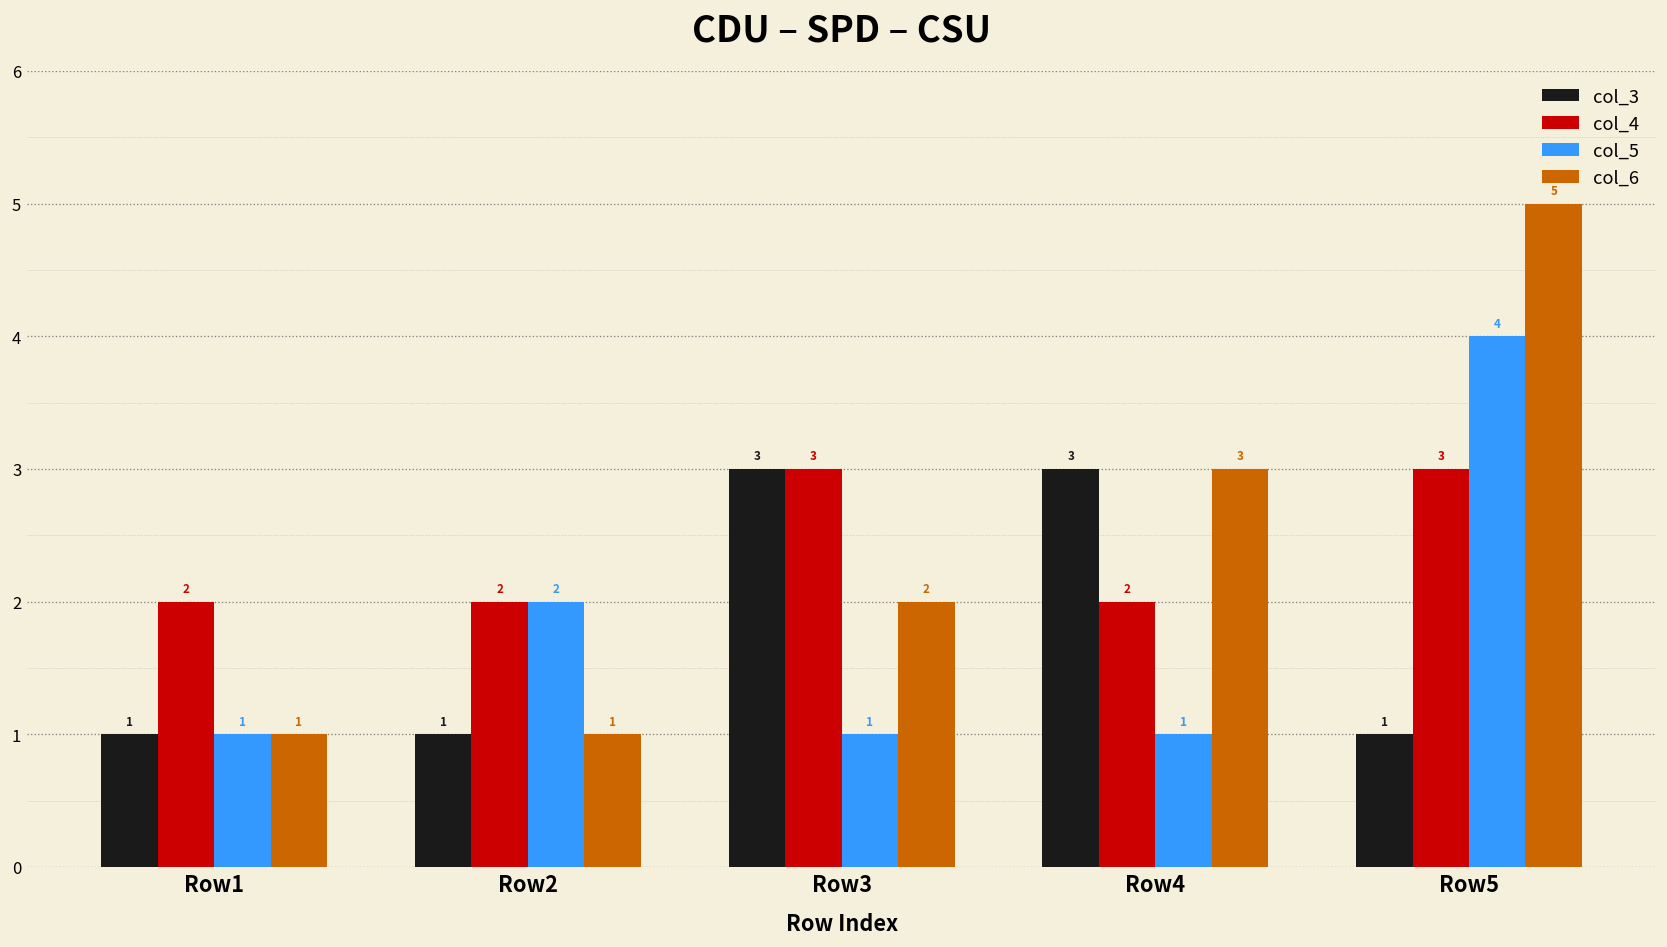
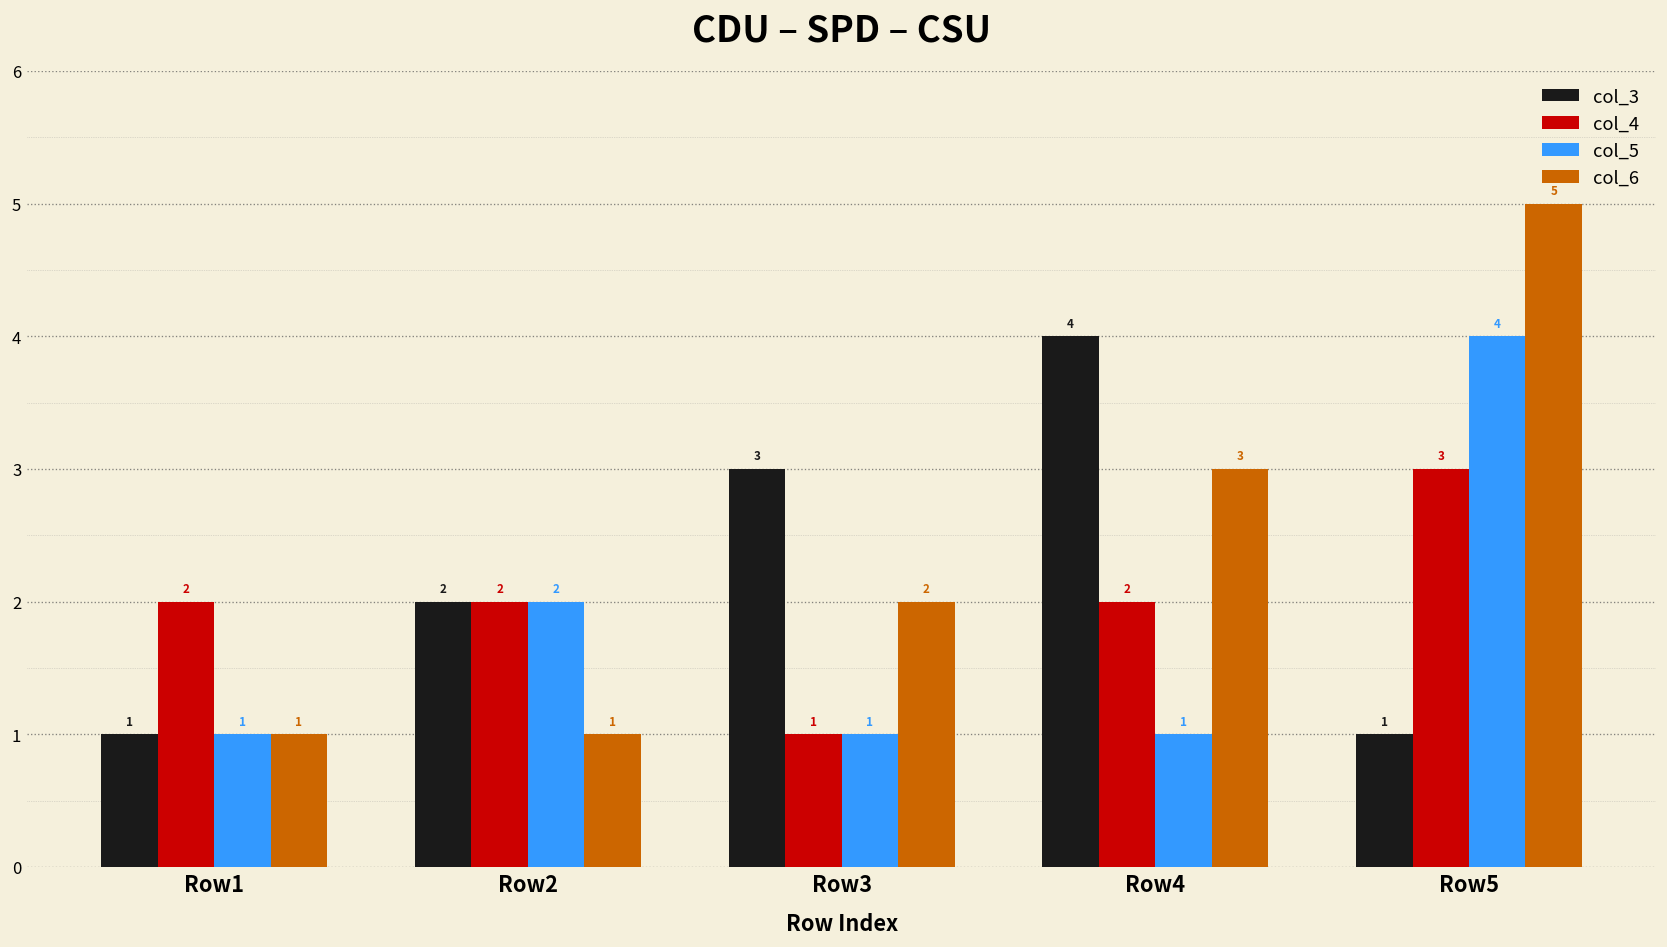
col_3, Row2: 1 -> 2
col_4, Row3: 3 -> 1
col_3, Row4: 3 -> 4
